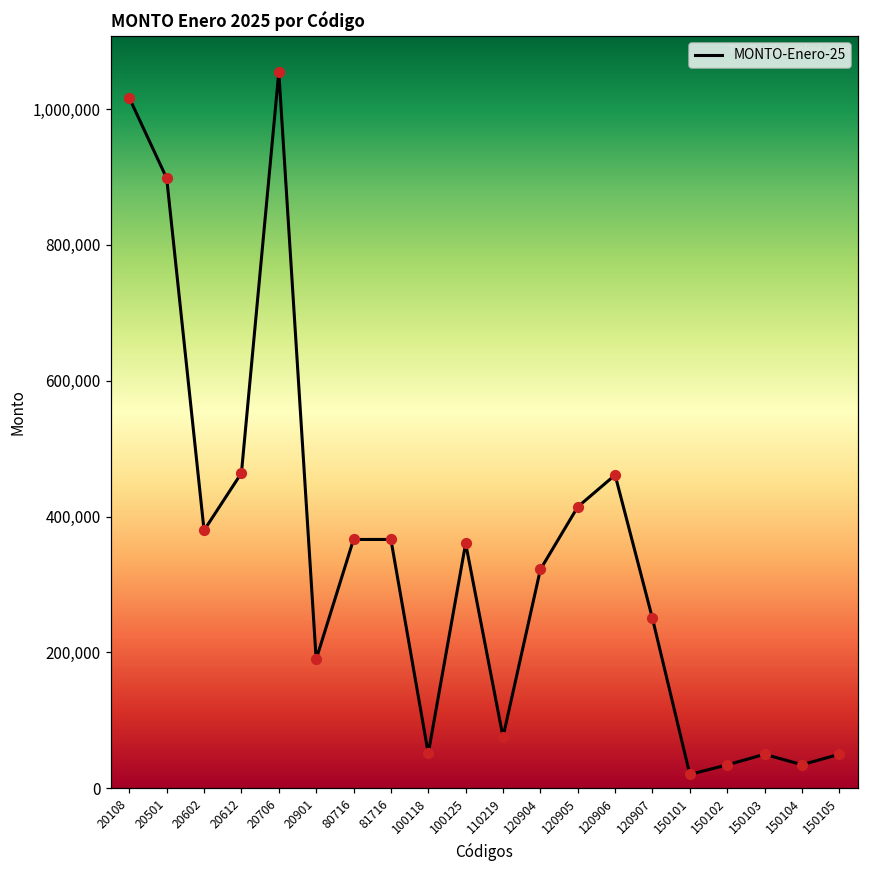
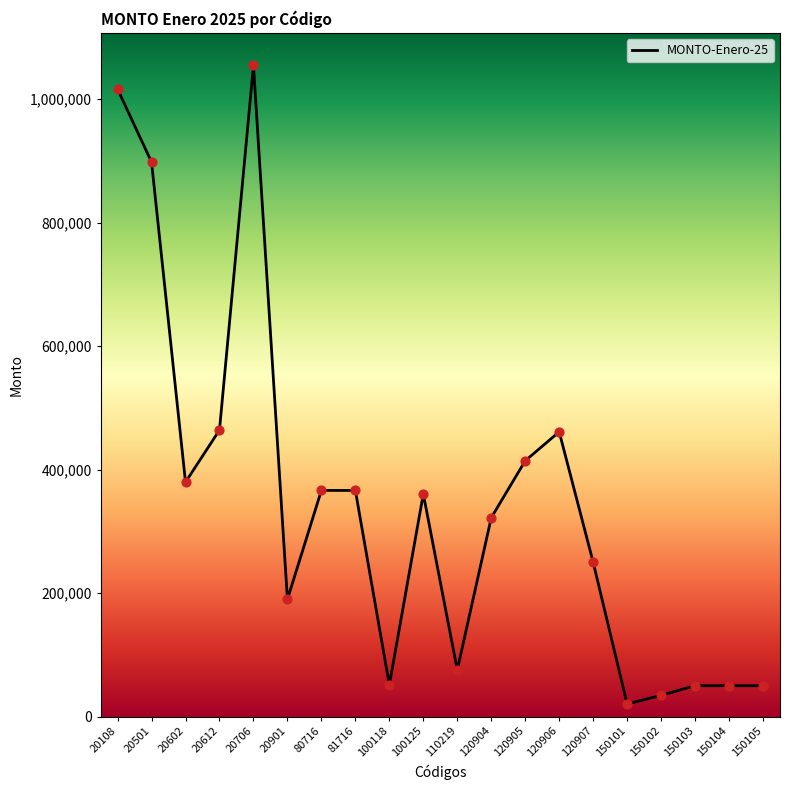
150104: 30,000 -> 50,000
